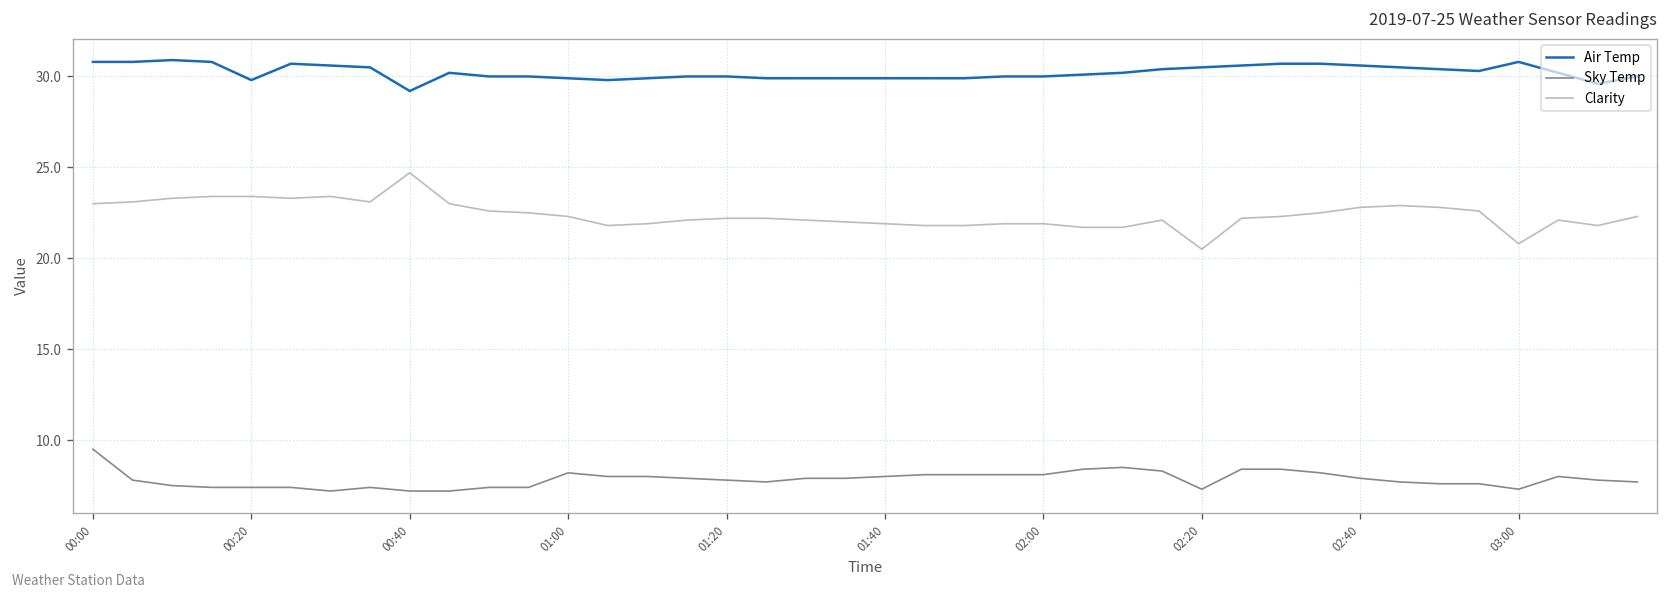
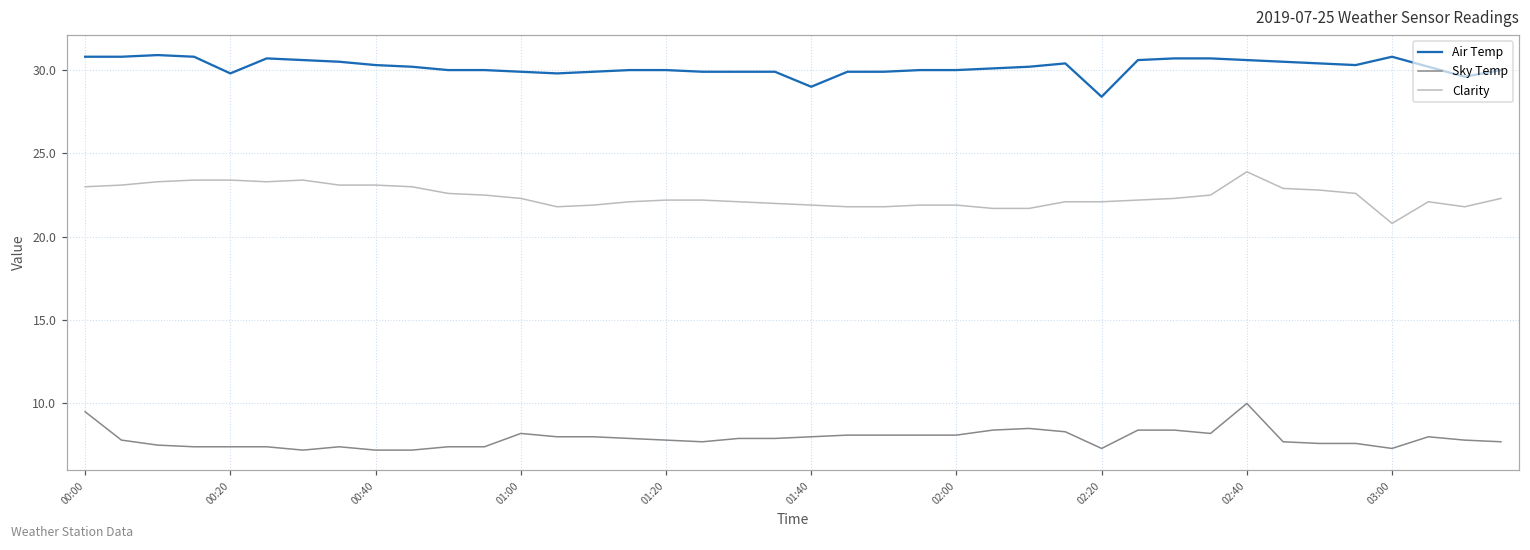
Air Temp, 00:40: 29.2 -> 30.3
Clarity, 00:40: 24.7 -> 23.1
Air Temp, 01:40: 29.9 -> 29.0
Air Temp, 02:20: 30.5 -> 28.4
Clarity, 02:20: 20.5 -> 22.1
Sky Temp, 02:40: 7.9 -> 10.0
Clarity, 02:40: 22.8 -> 23.9
